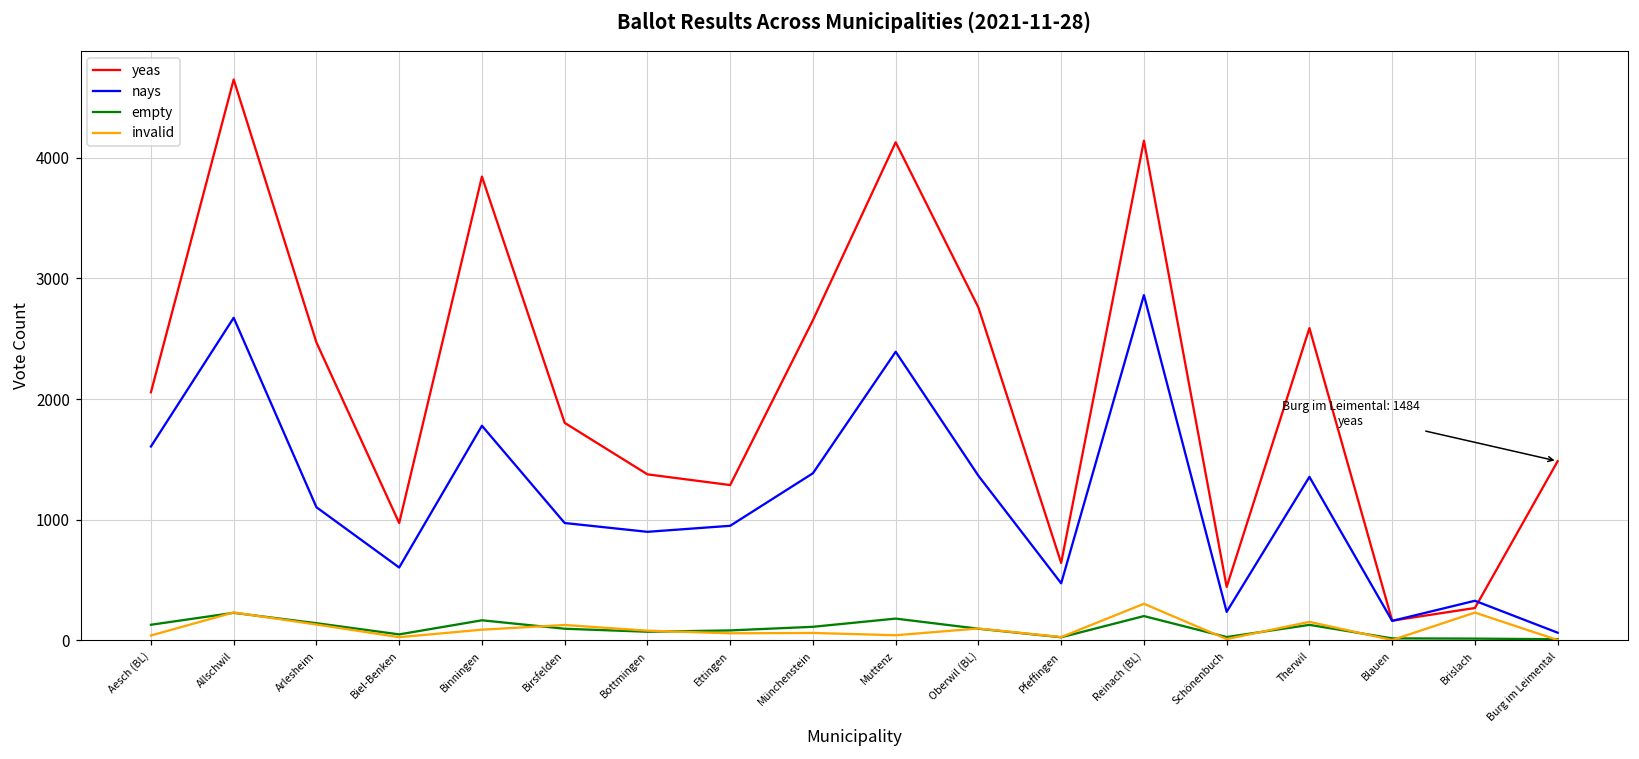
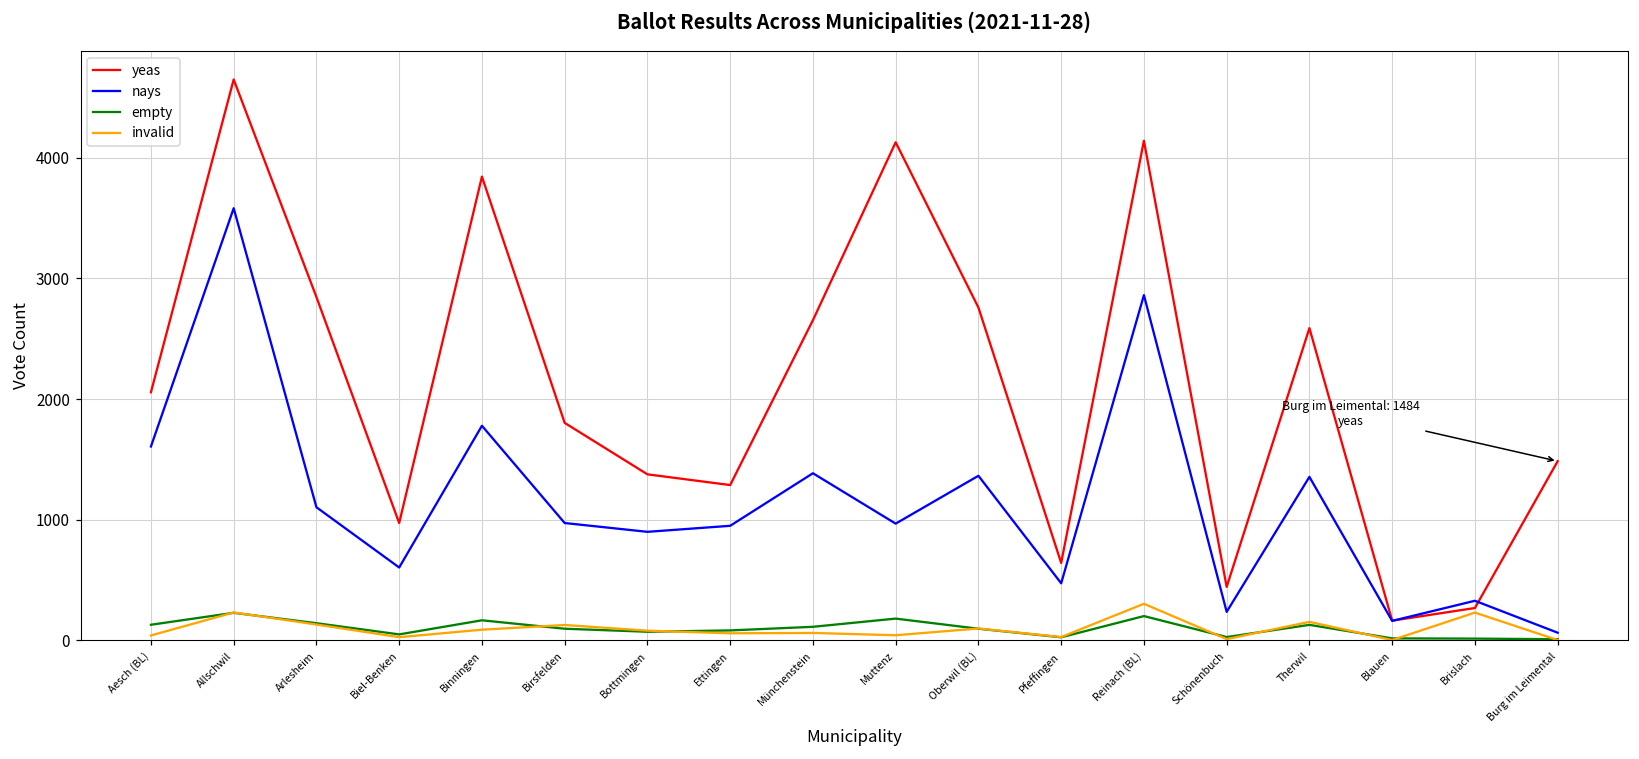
nays, Allschwil: 2670 -> 3580
yeas, Arlesheim: 2470 -> 2850
nays, Muttenz: 2390 -> 970
